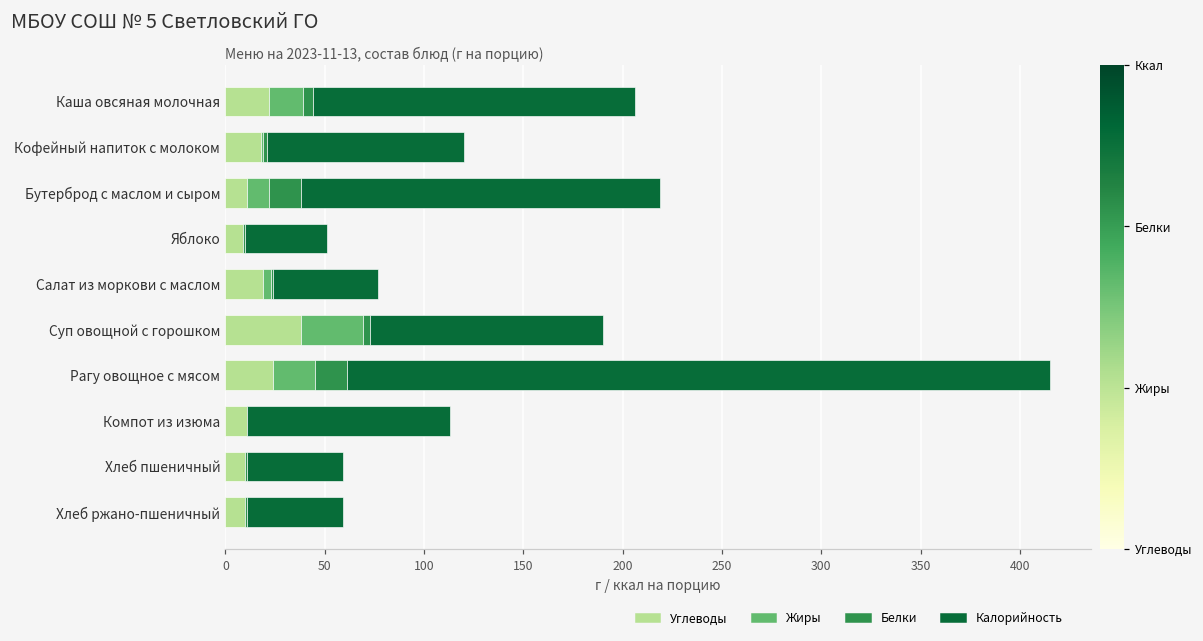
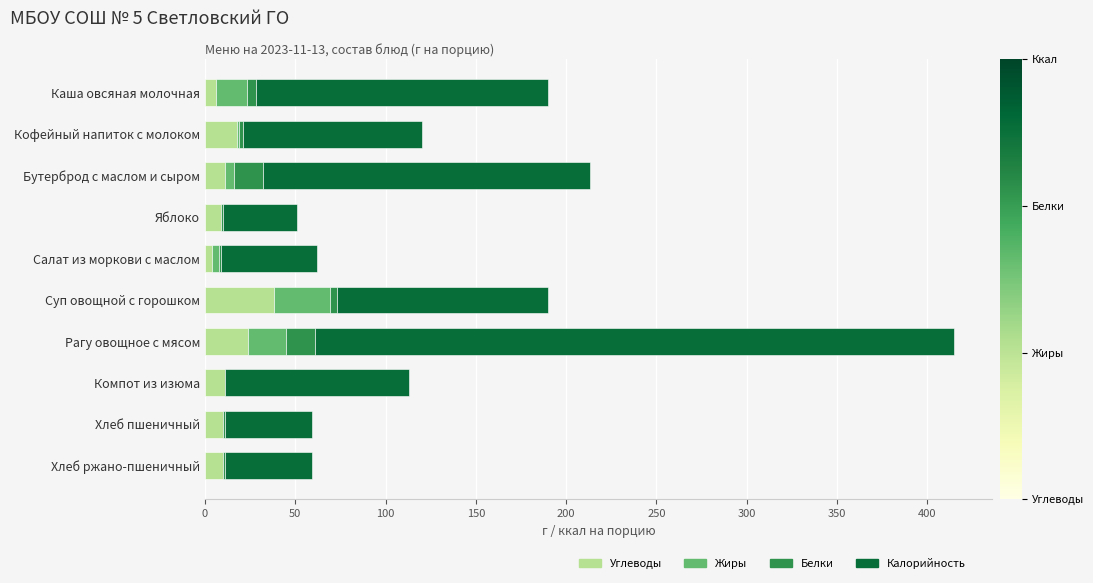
Углеводы, Каша овсяная молочная: 22 -> 6
Жиры, Бутерброд с маслом и сыром: 11 -> 5
Углеводы, Салат из моркови с маслом: 19 -> 4
